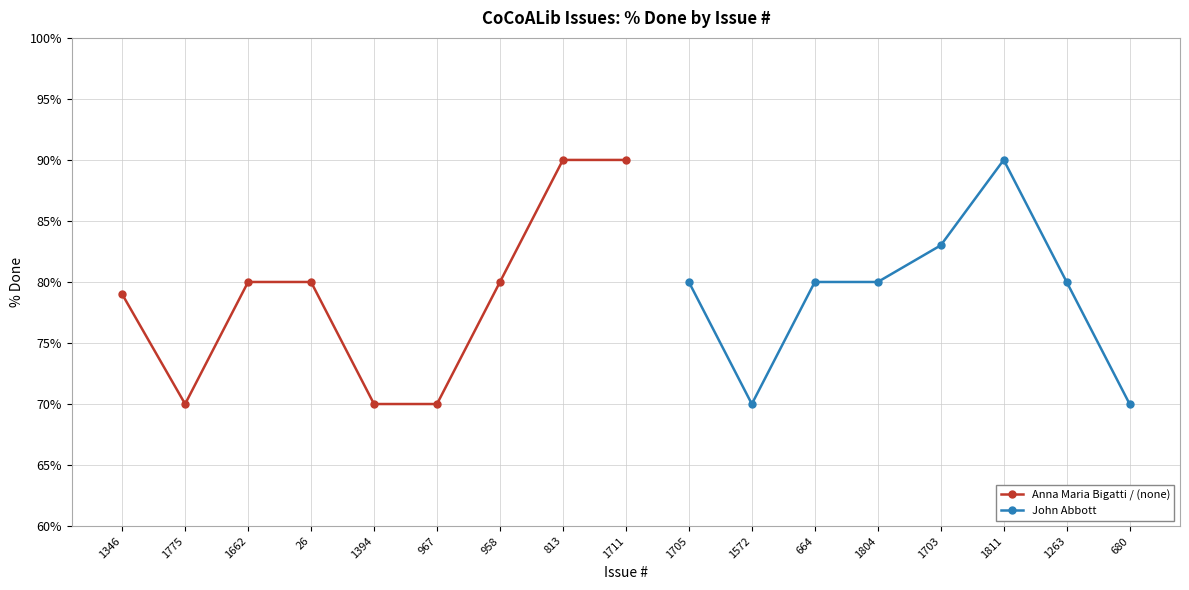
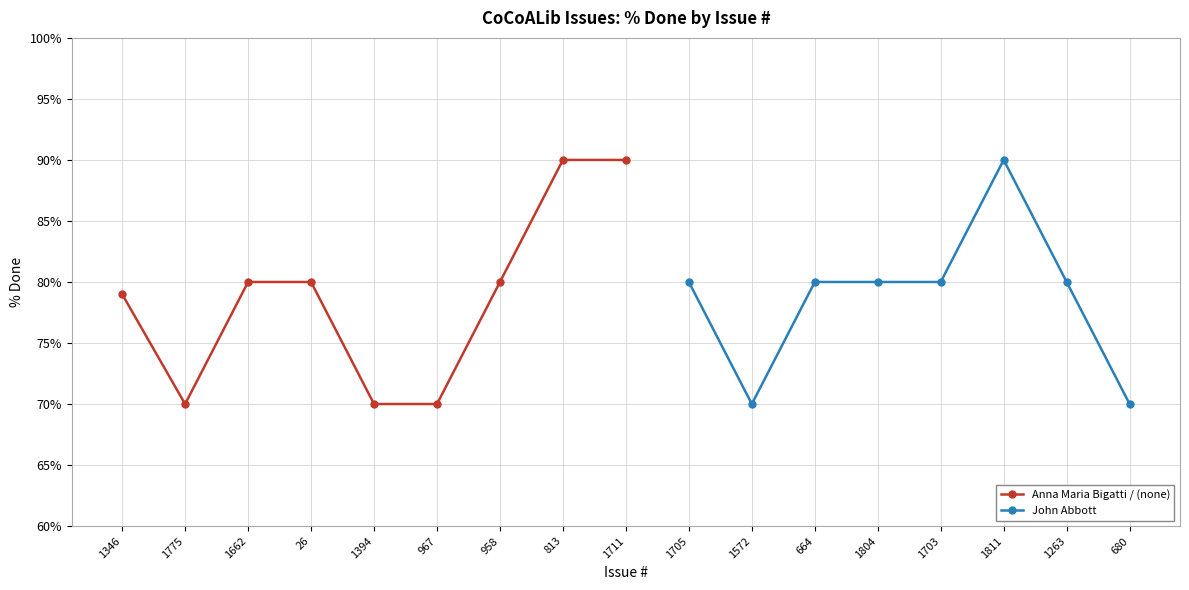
John Abbott, 1703: 83% -> 80%
